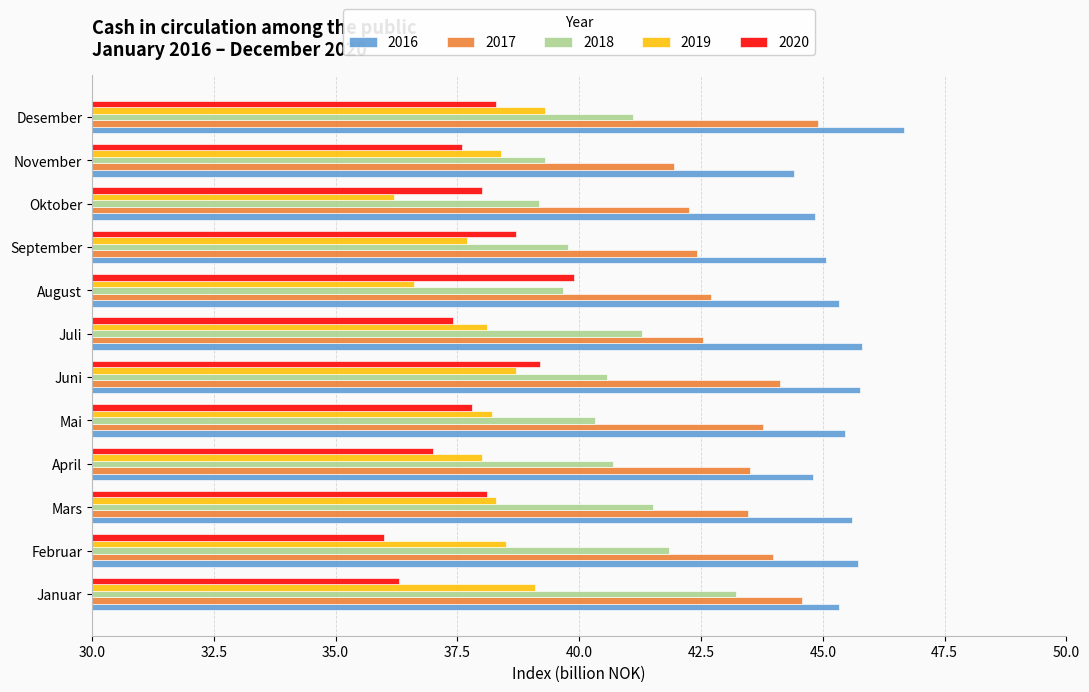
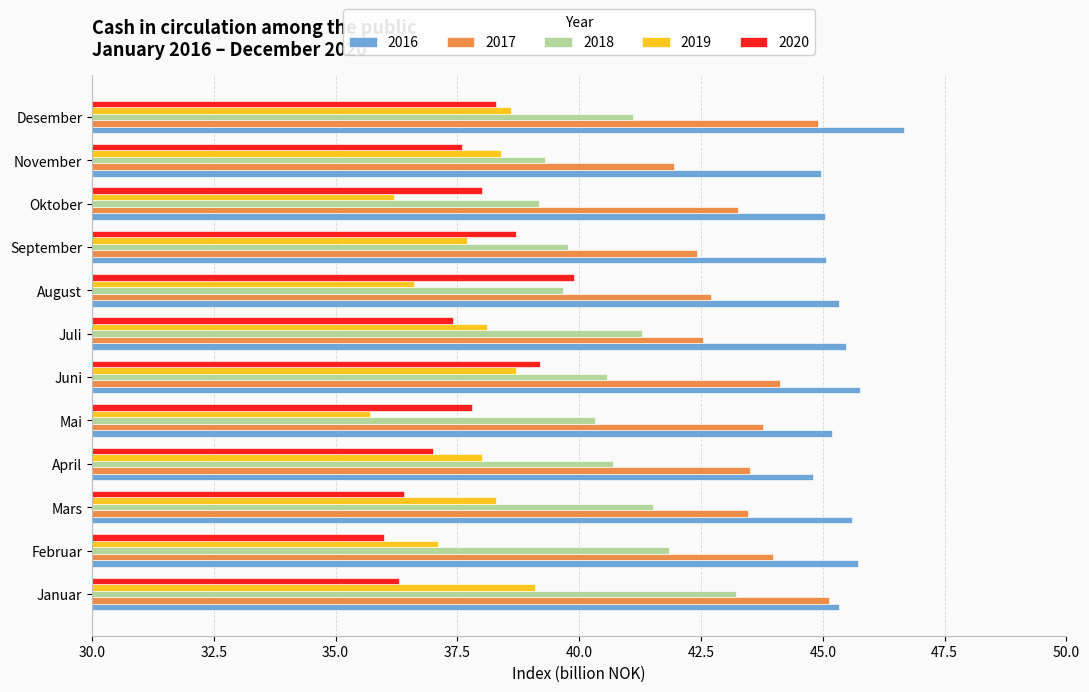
2019, Desember: 39.3 -> 38.6
2016, November: 44.4 -> 45.0
2017, Oktober: 42.3 -> 43.3
2016, Oktober: 44.8 -> 45.1
2016, Juli: 45.8 -> 45.5
2019, Mai: 38.2 -> 35.7
2016, Mai: 45.5 -> 45.2
2020, Mars: 38.1 -> 36.4
2019, Februar: 38.5 -> 37.1
2017, Januar: 44.6 -> 45.1
